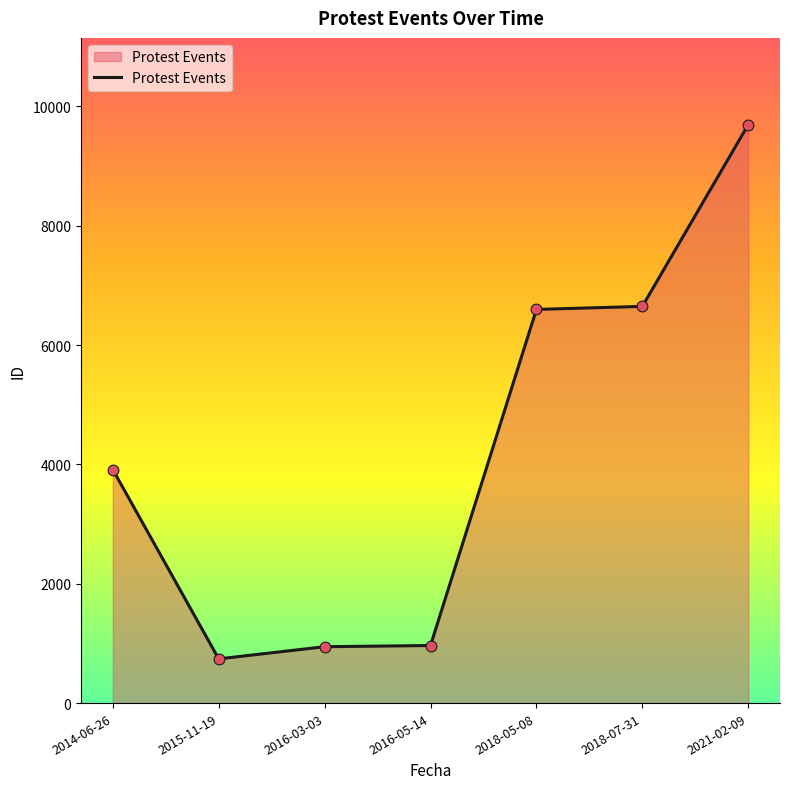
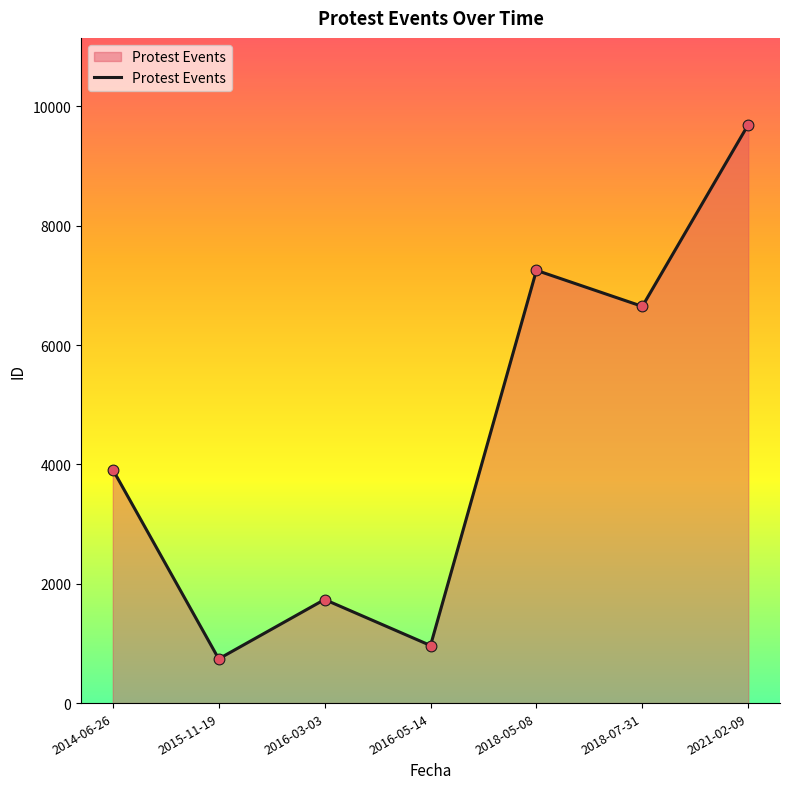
2016-03-03: 900 -> 1700
2018-05-08: 6600 -> 7300
